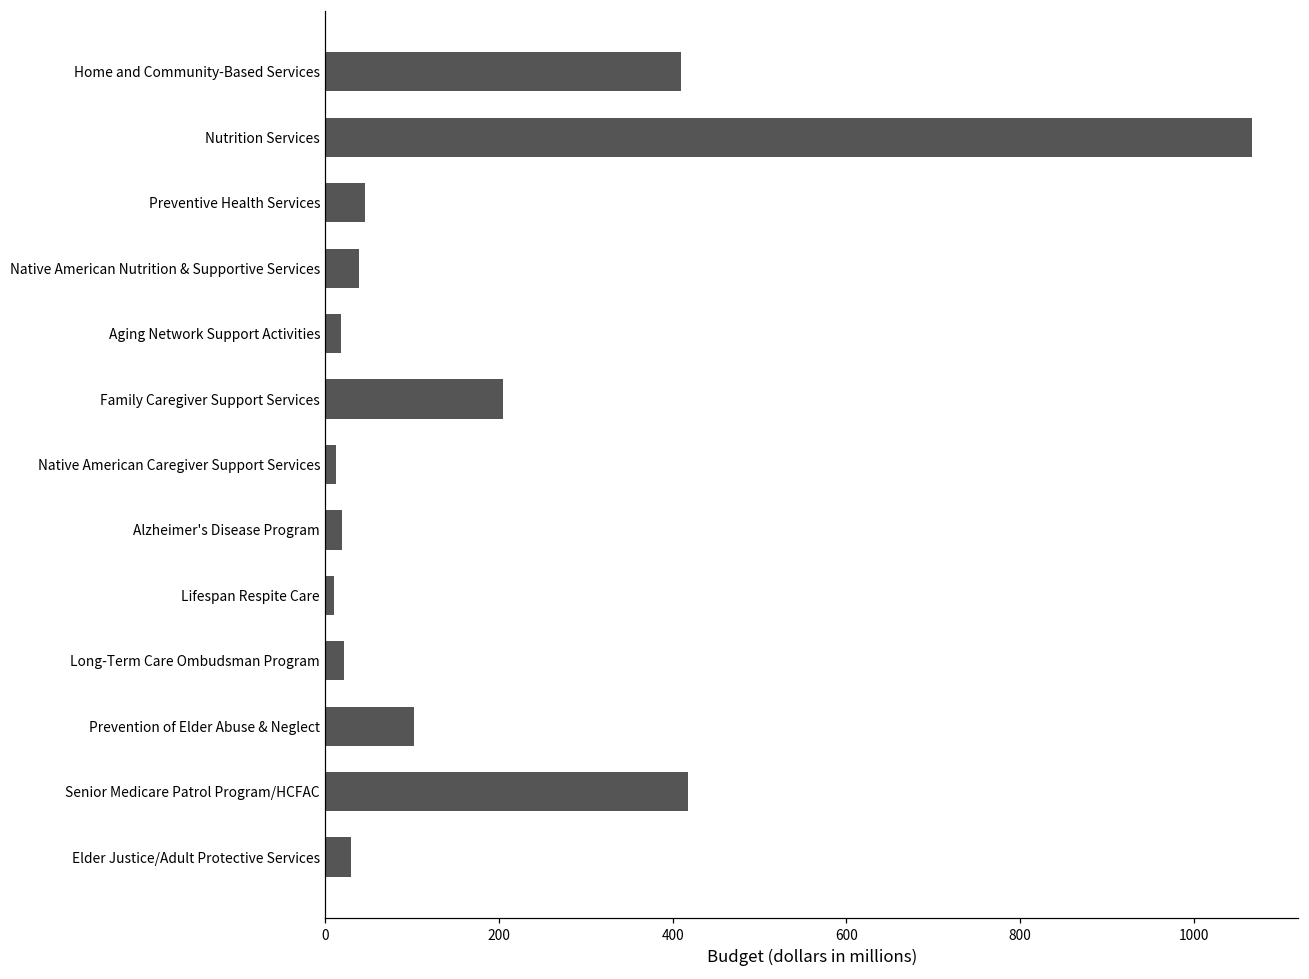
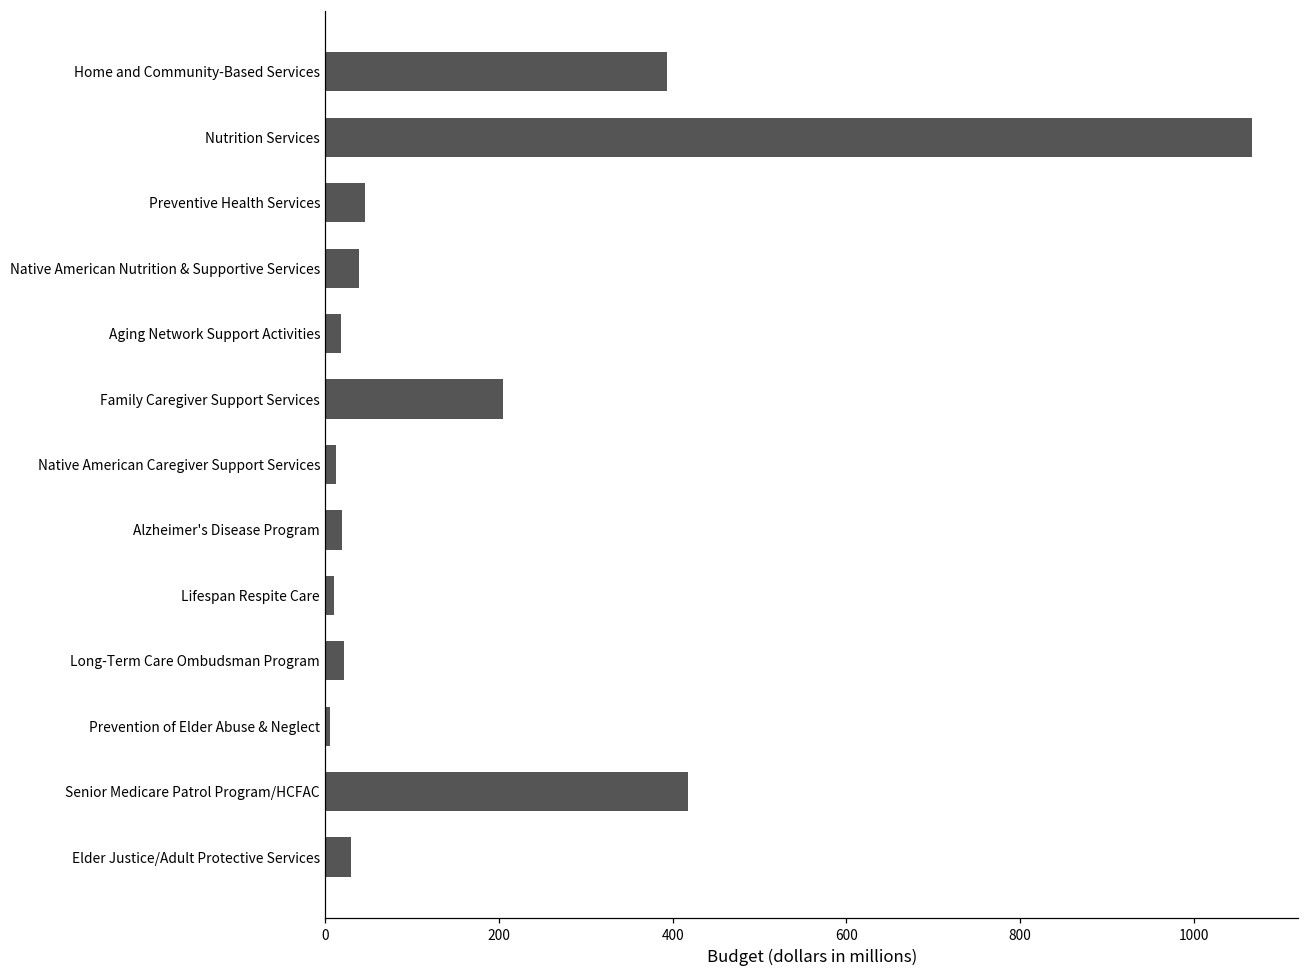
Home and Community-Based Services: 410 -> 390
Prevention of Elder Abuse & Neglect: 100 -> 0
